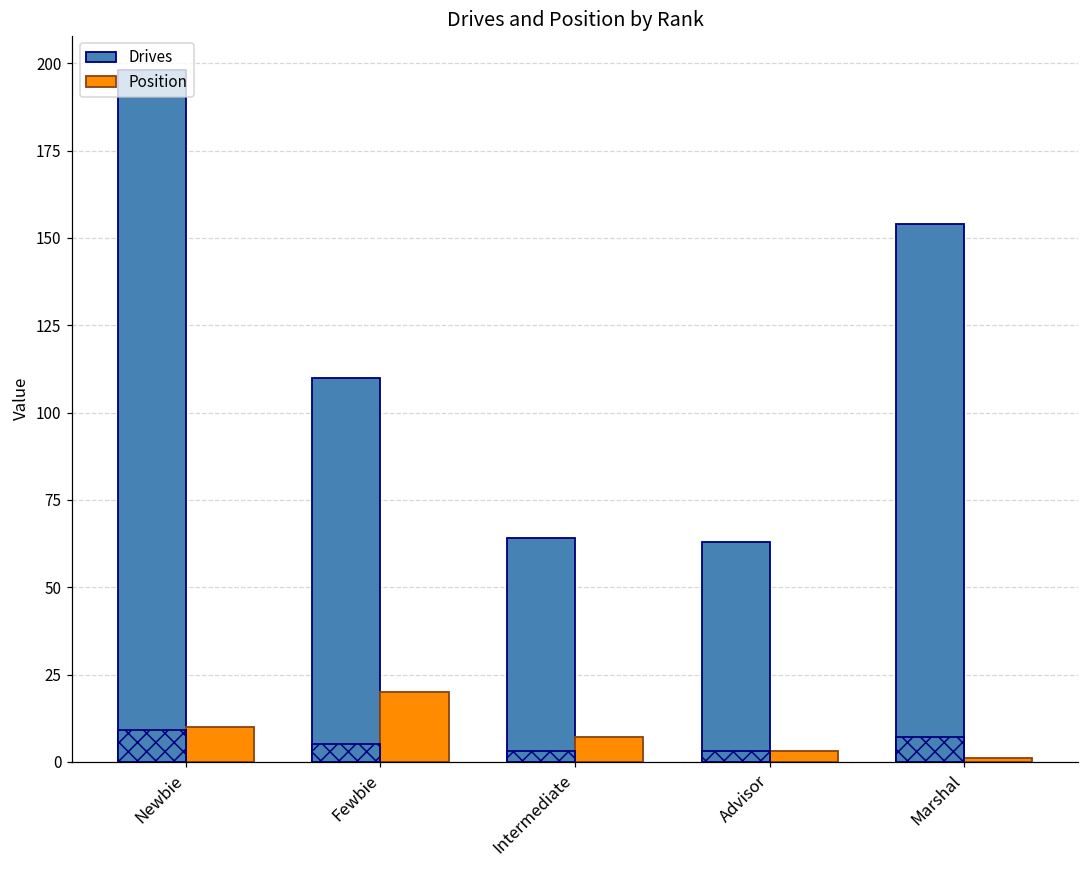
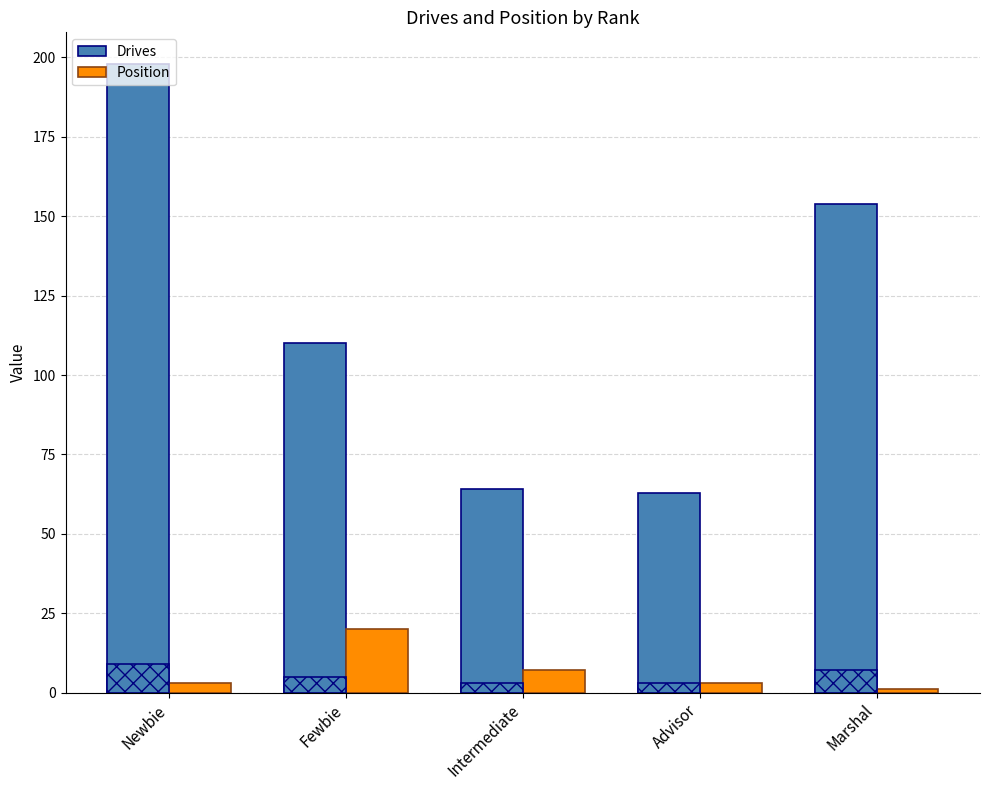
Position, Newbie: 10 -> 3
